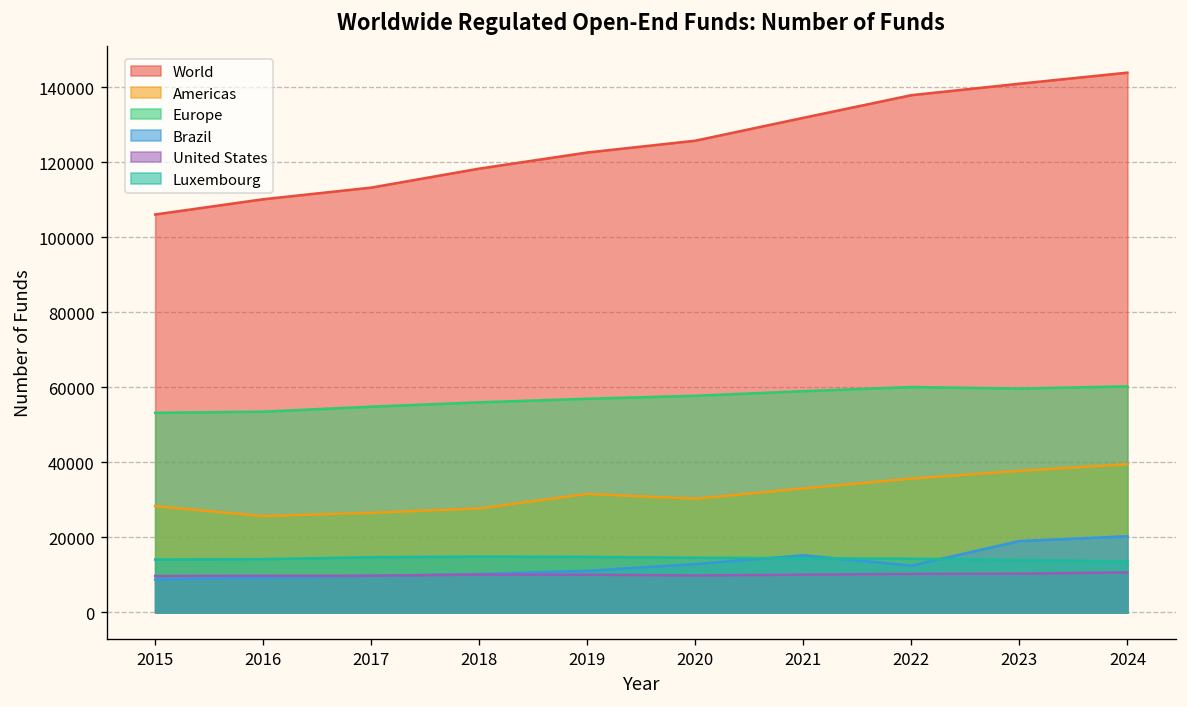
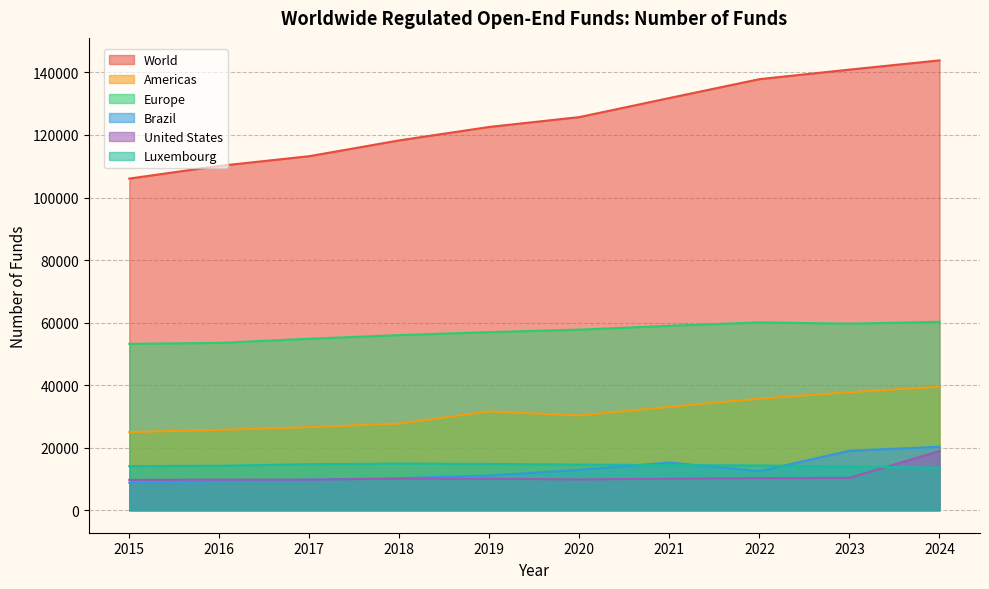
Americas, 2015: 28000 -> 25000
United States, 2024: 11000 -> 19000
